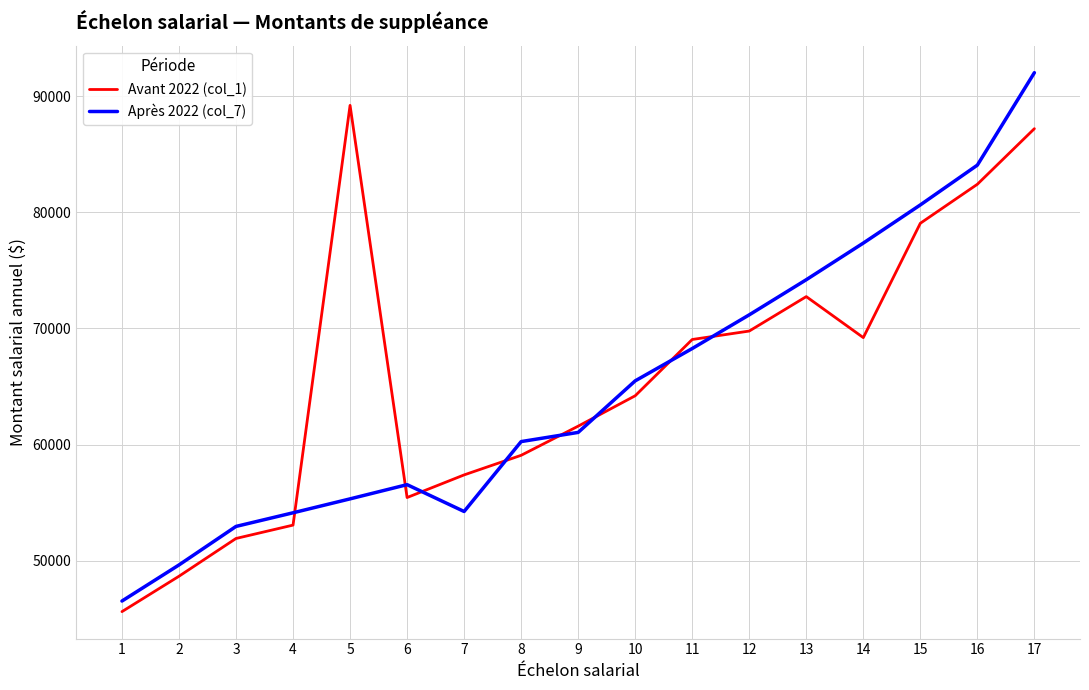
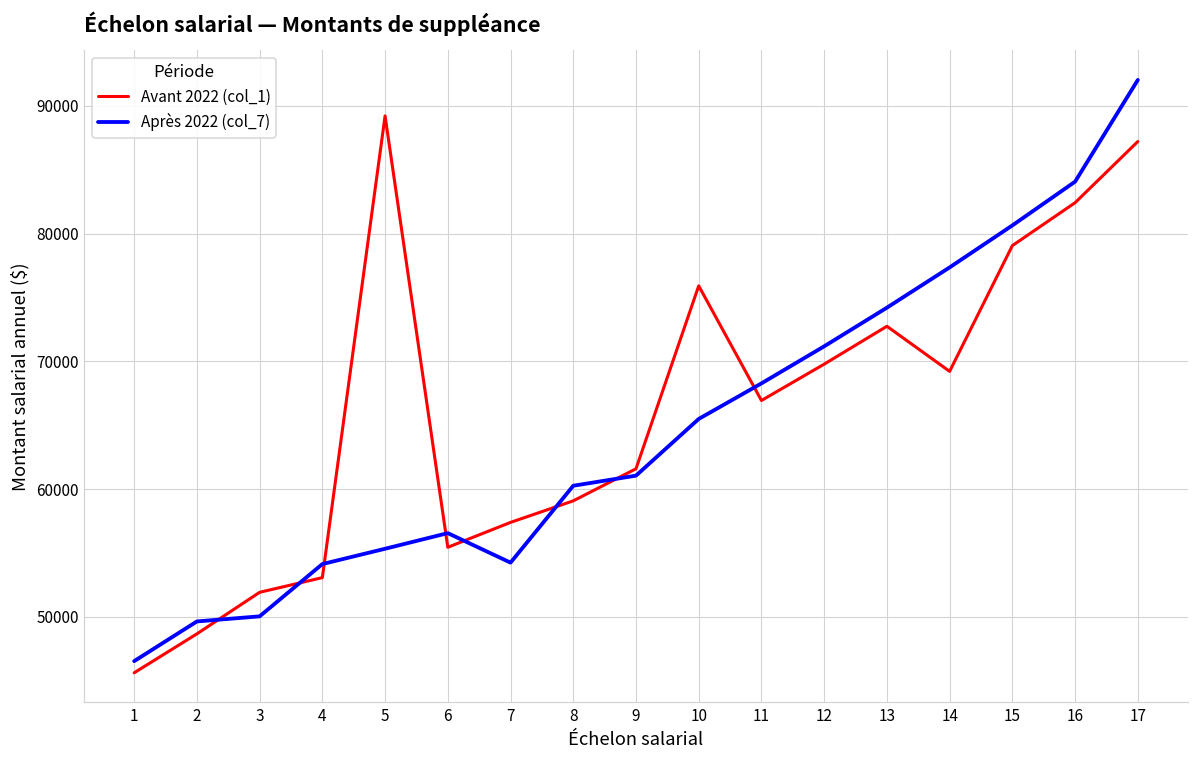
Après 2022 (col_7), 3: 53000 -> 50000
Avant 2022 (col_1), 10: 64200 -> 75900
Avant 2022 (col_1), 11: 69100 -> 66900
